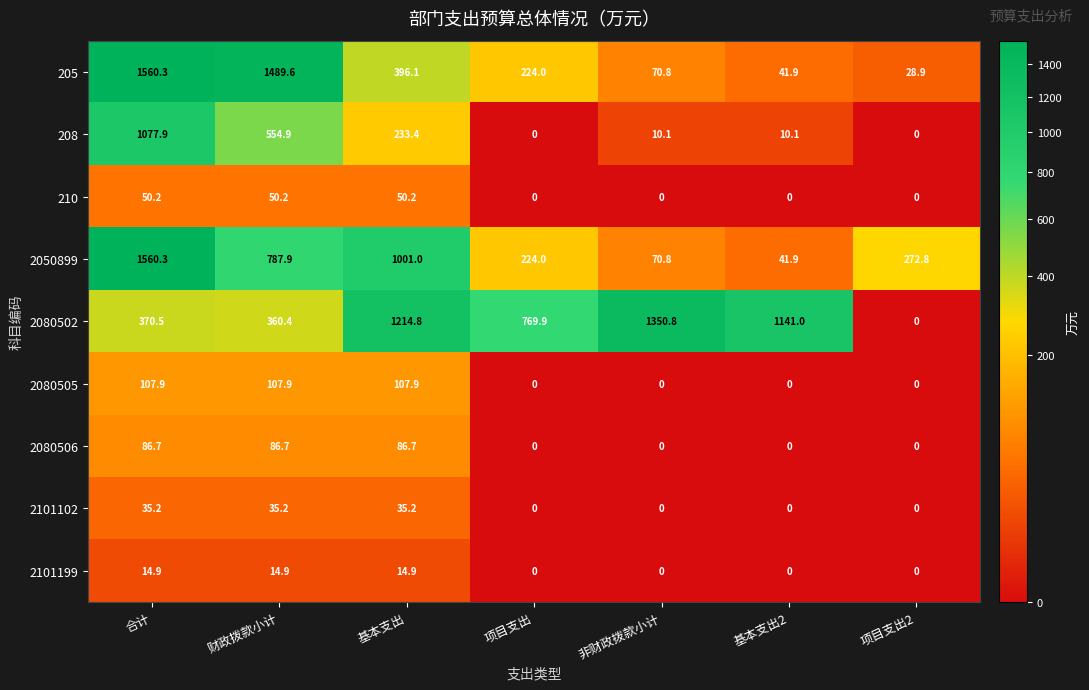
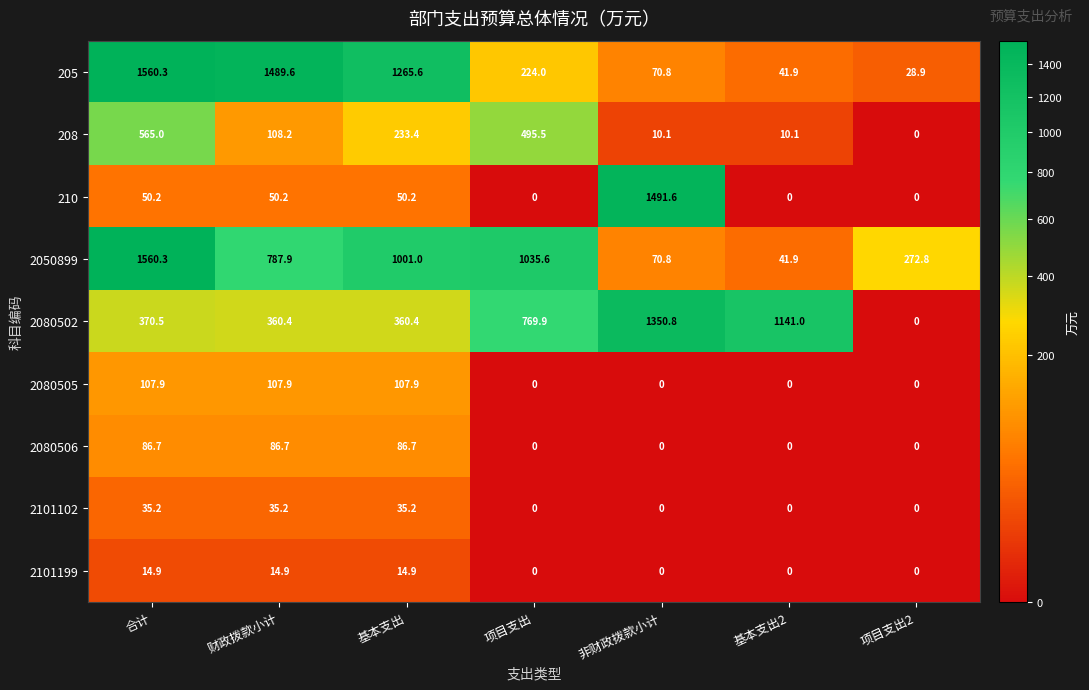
205, 基本支出: 396.1 -> 1265.6
208, 合计: 1077.9 -> 565.0
208, 财政拨款小计: 554.9 -> 108.2
208, 项目支出: 0 -> 495.5
210, 非财政拨款小计: 0 -> 1491.6
2050899, 项目支出: 224.0 -> 1035.6
2080502, 基本支出: 1214.8 -> 360.4
